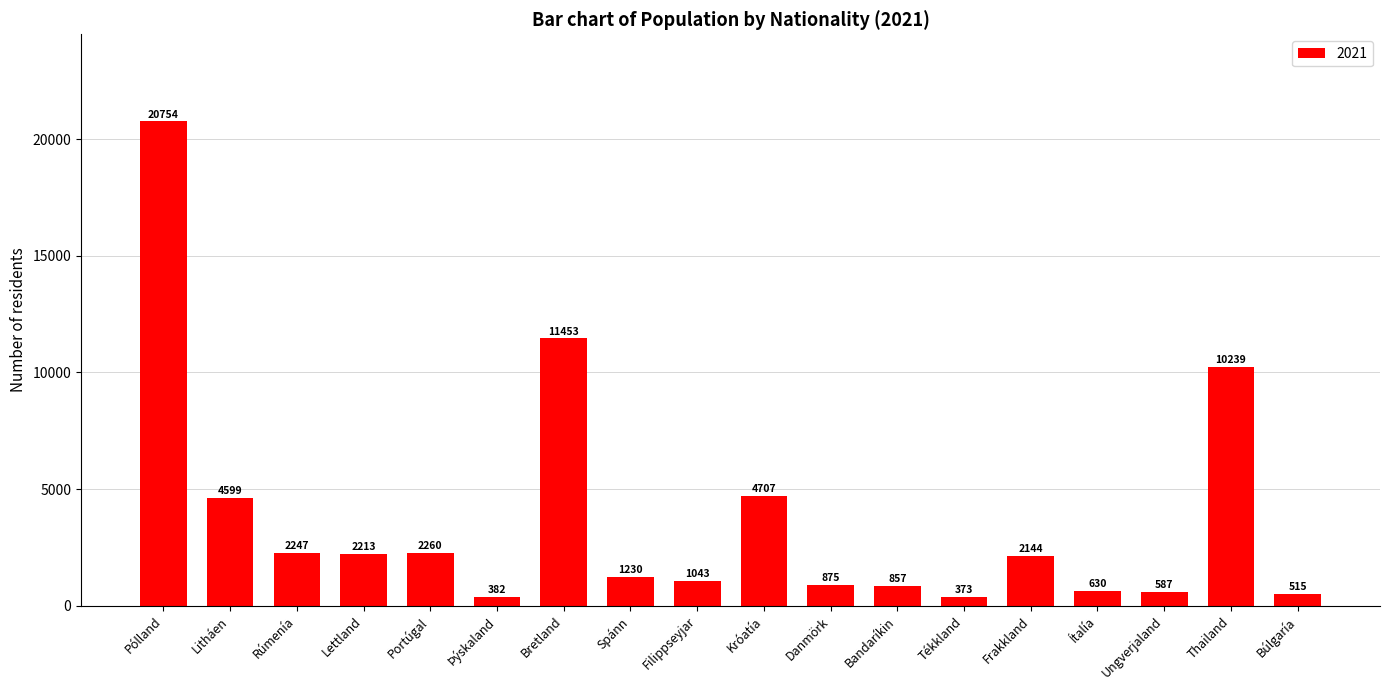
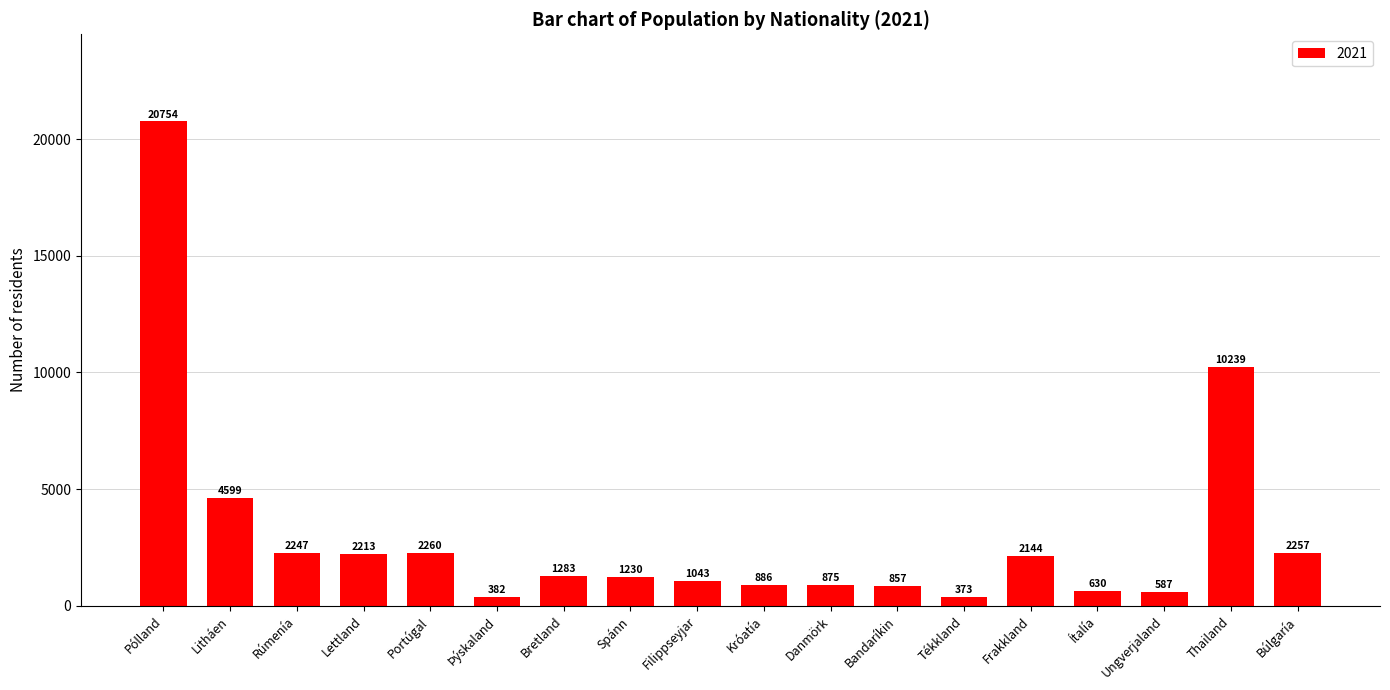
Bretland: 11453 -> 1283
Króatía: 4707 -> 886
Búlgaría: 515 -> 2257
